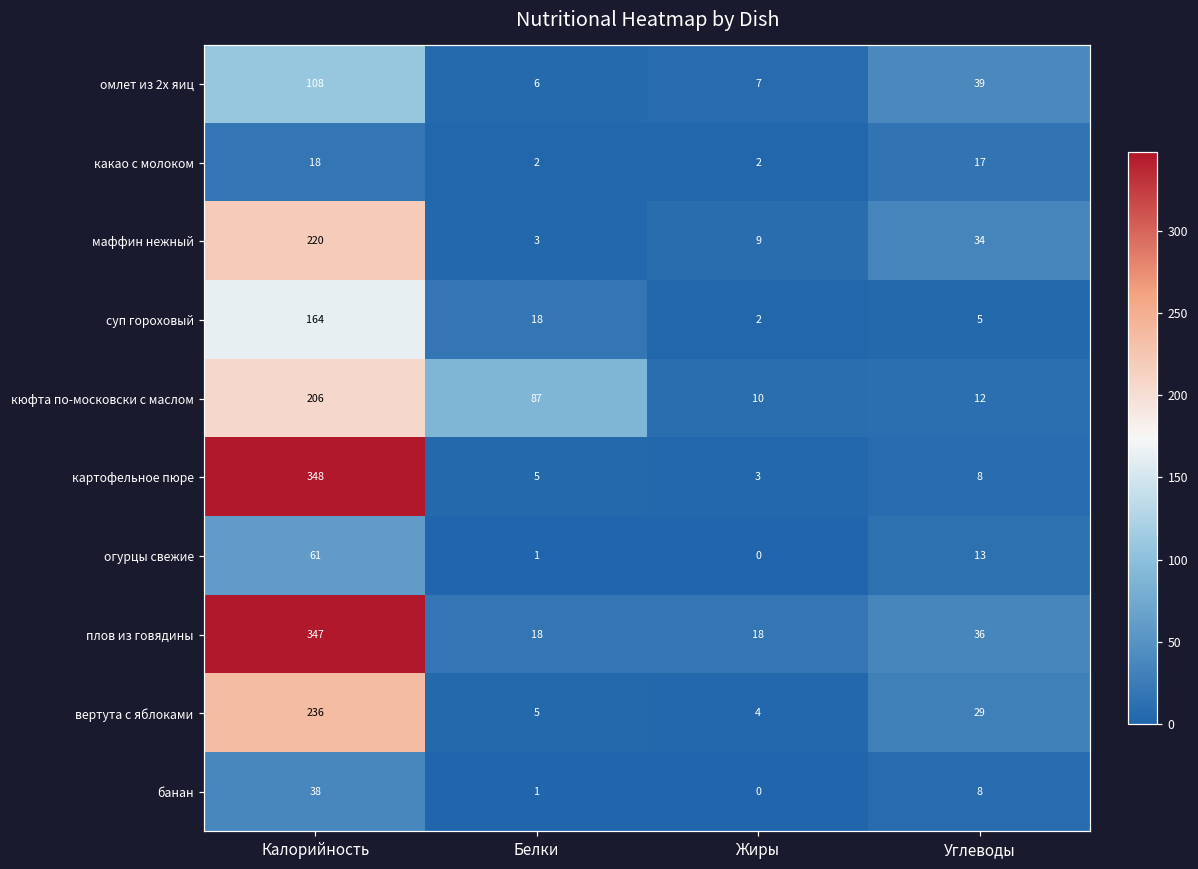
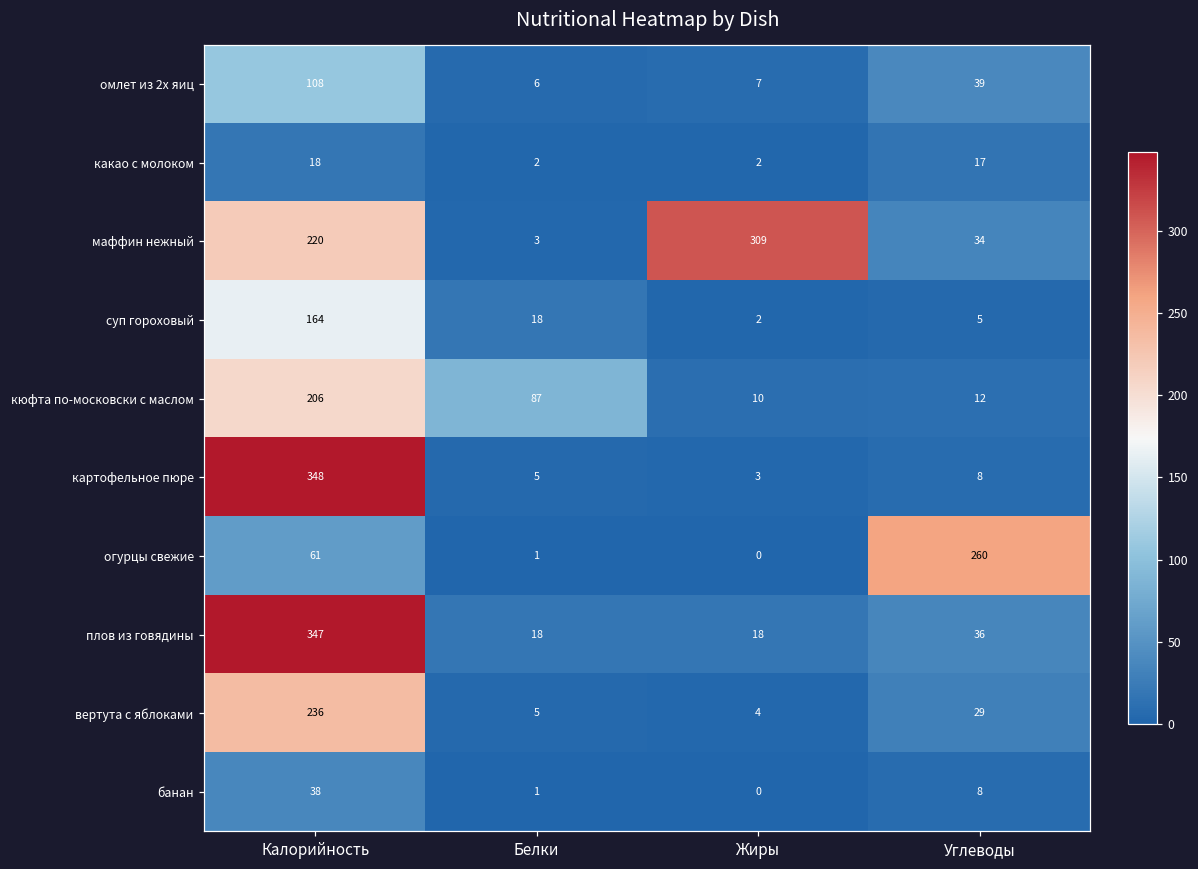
маффин нежный, Жиры: 9 -> 309
огурцы свежие, Углеводы: 13 -> 260
